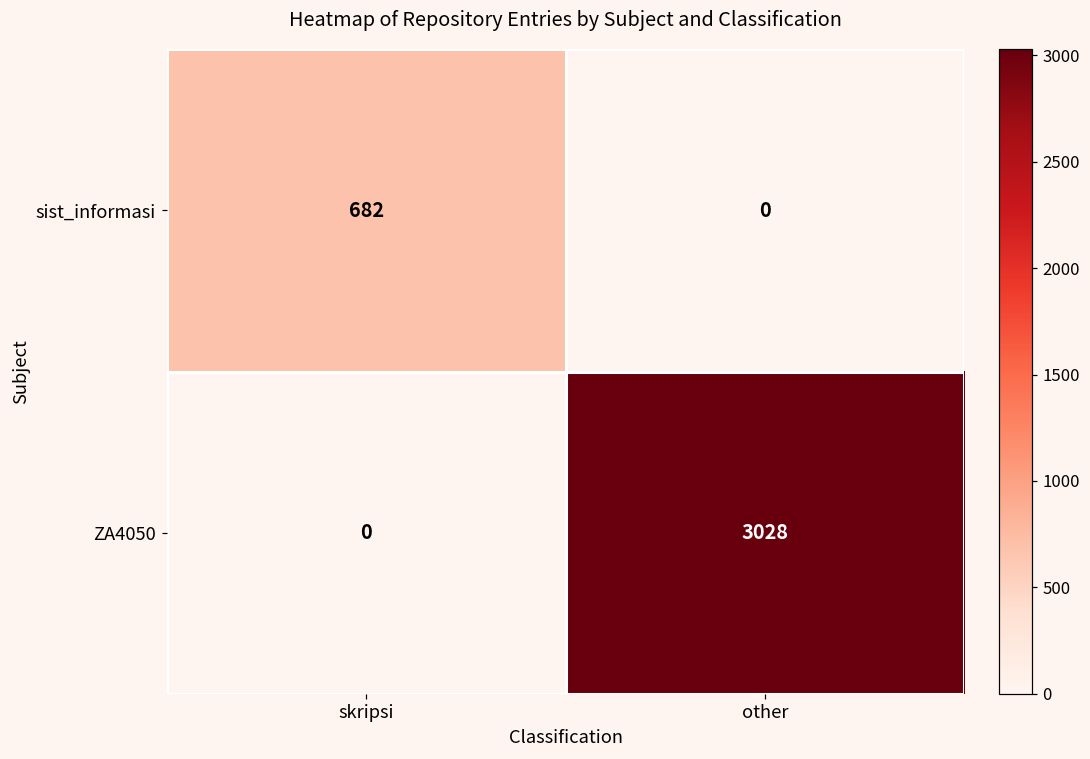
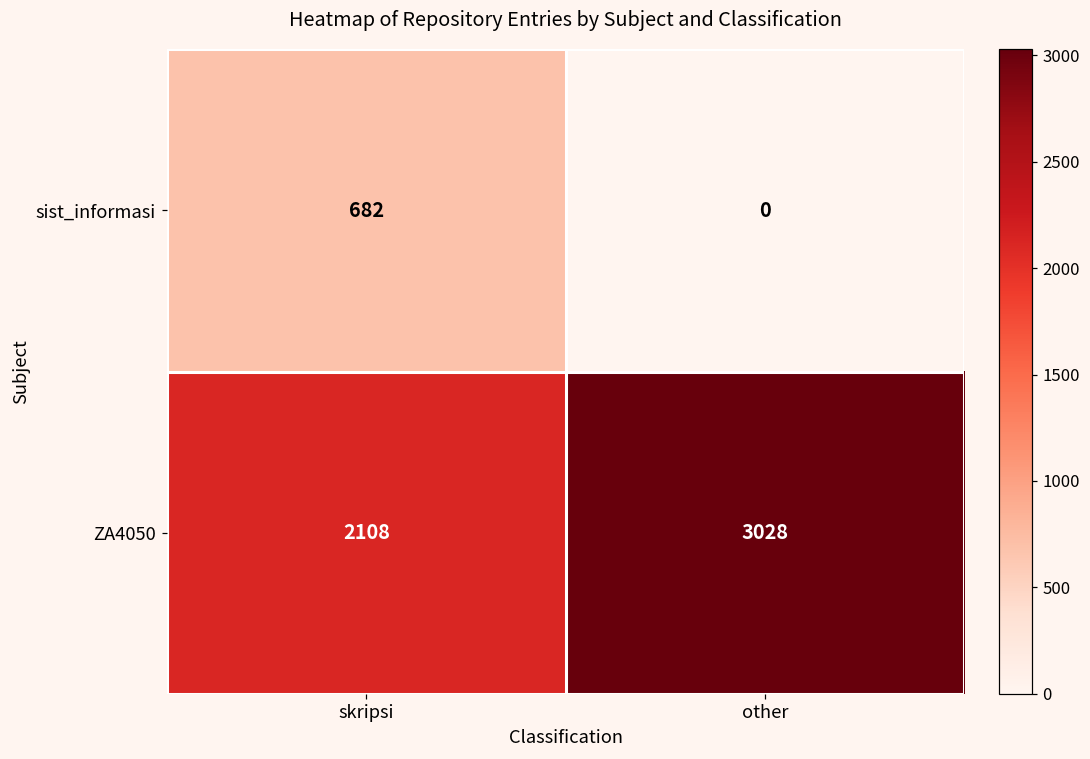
ZA4050, skripsi: 0 -> 2108
